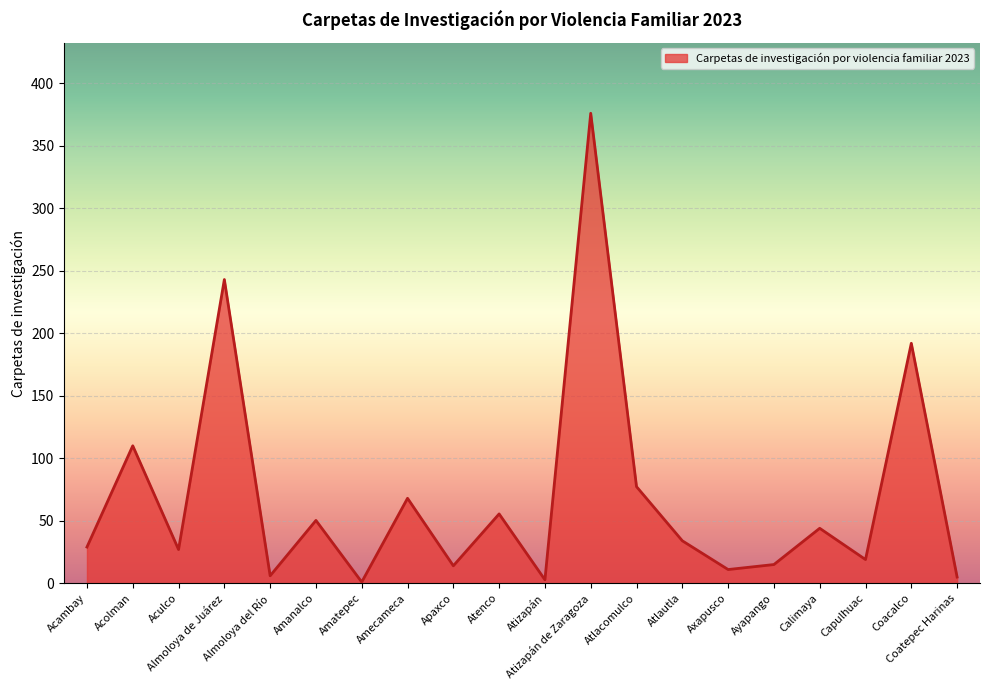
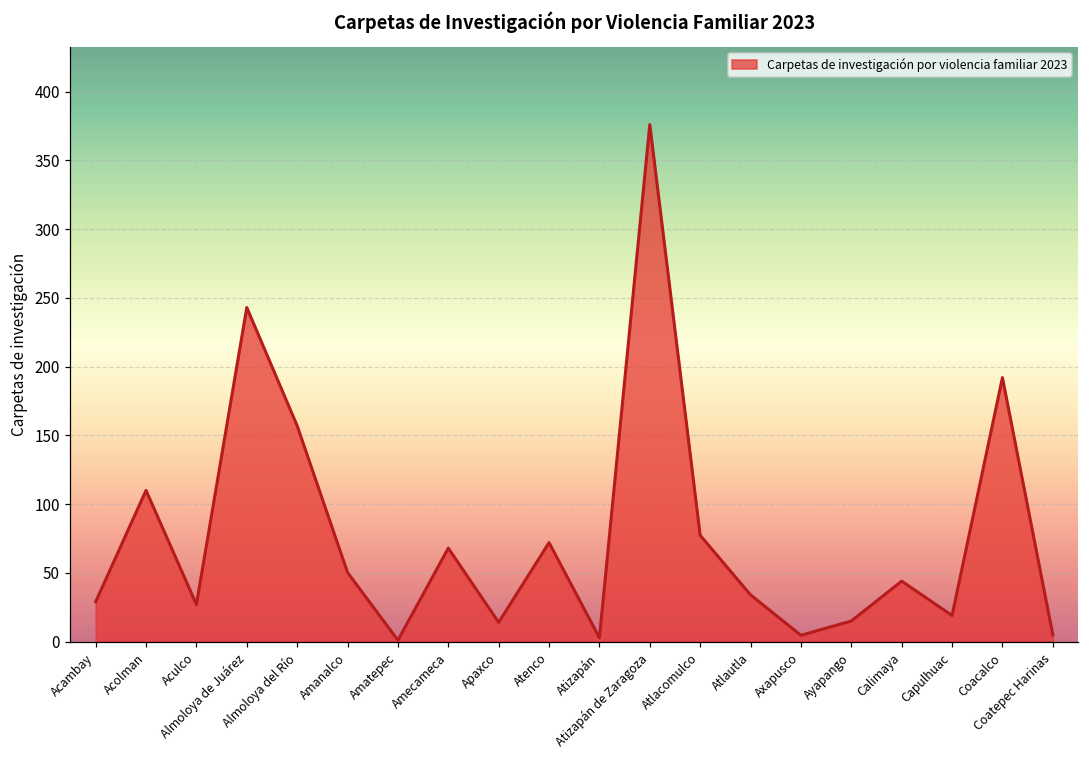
Almoloya del Río: 6 -> 157
Atenco: 56 -> 72
Axapusco: 11 -> 5
